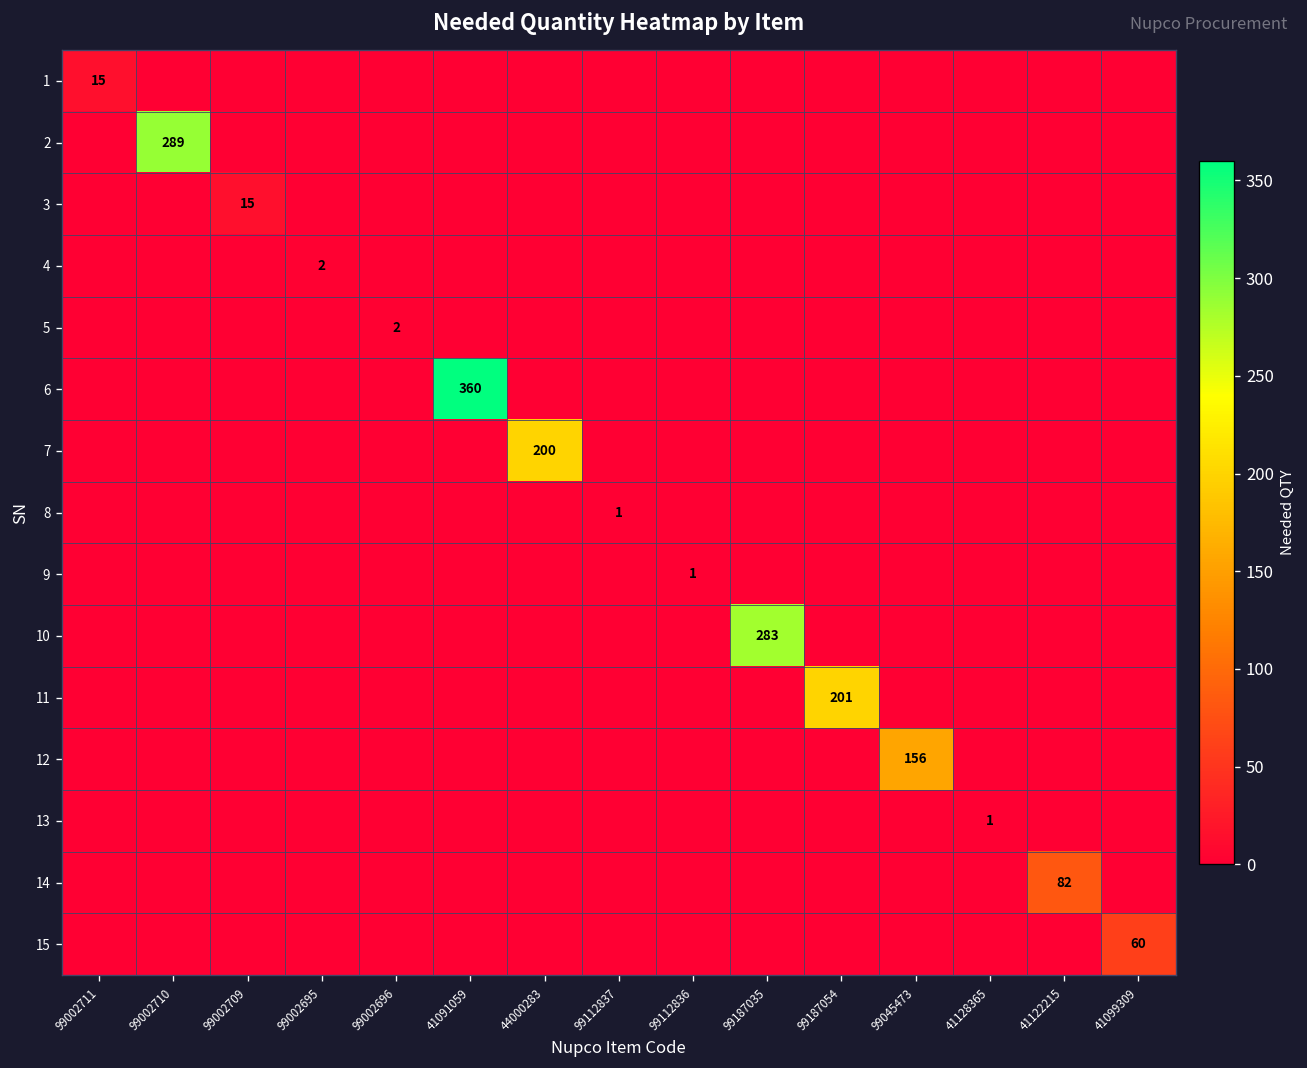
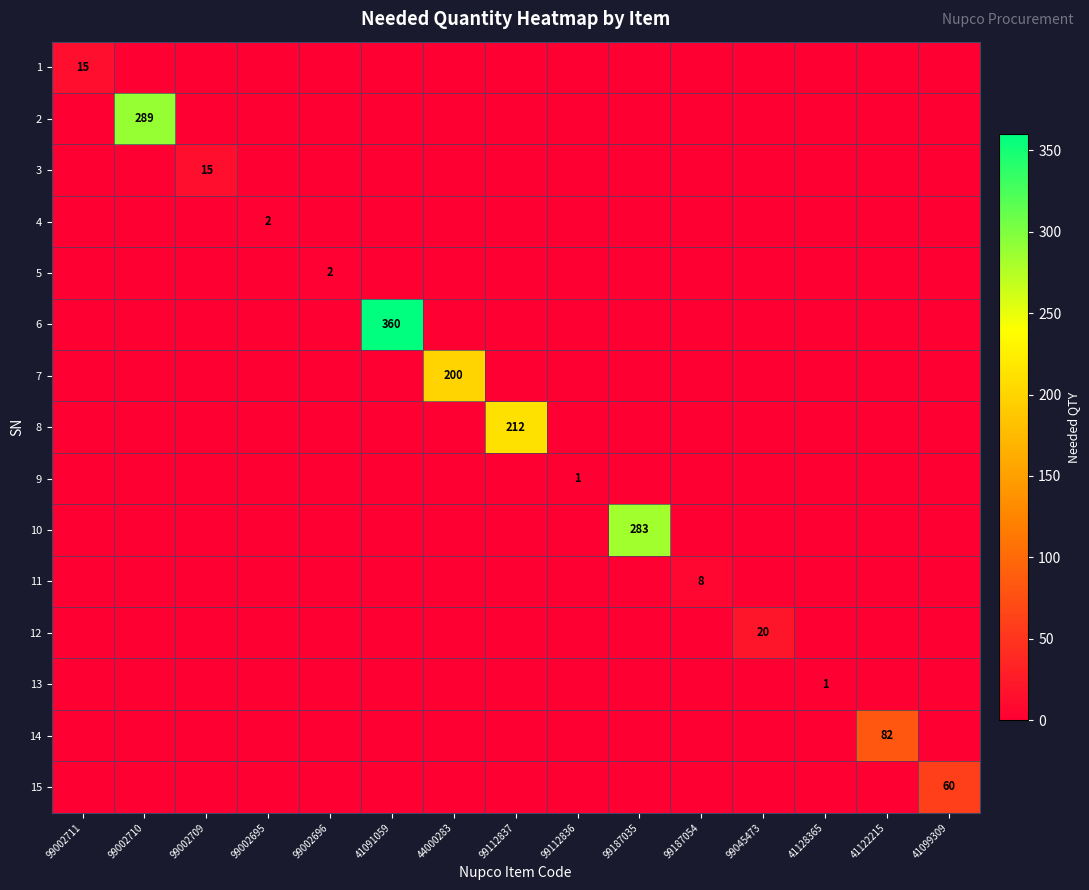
8, 99112837: 1 -> 212
11, 99187054: 201 -> 8
12, 99045473: 156 -> 20
